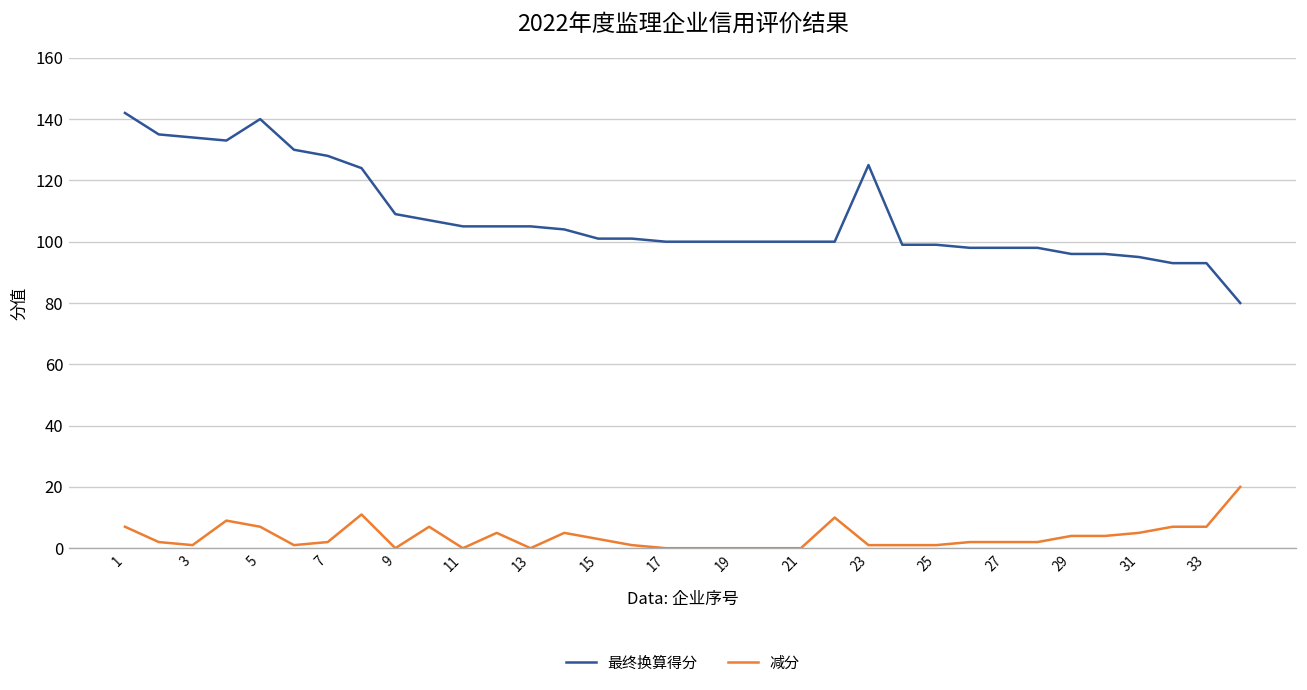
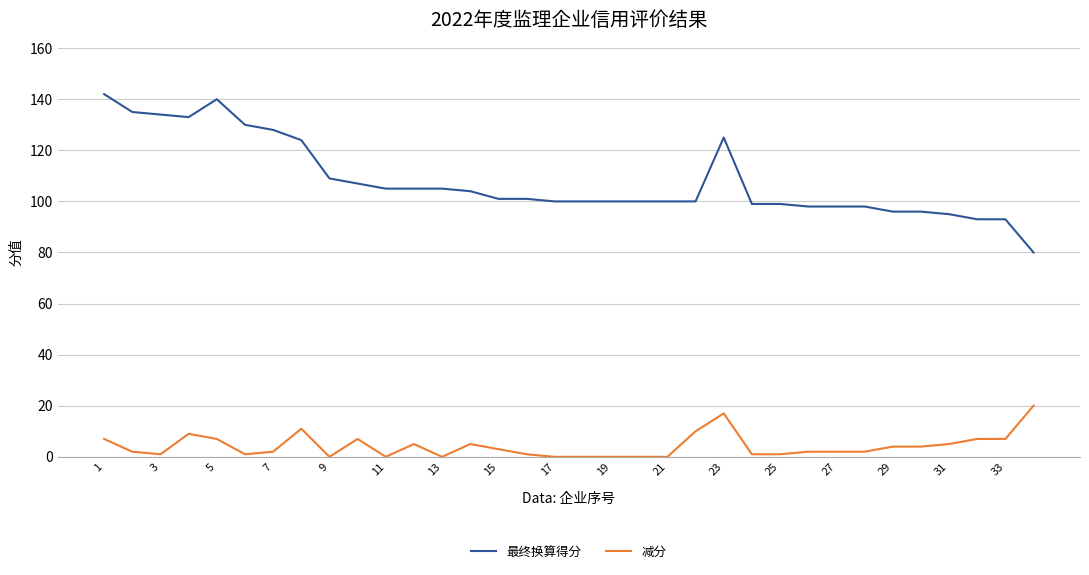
减分, 23: 1 -> 17
